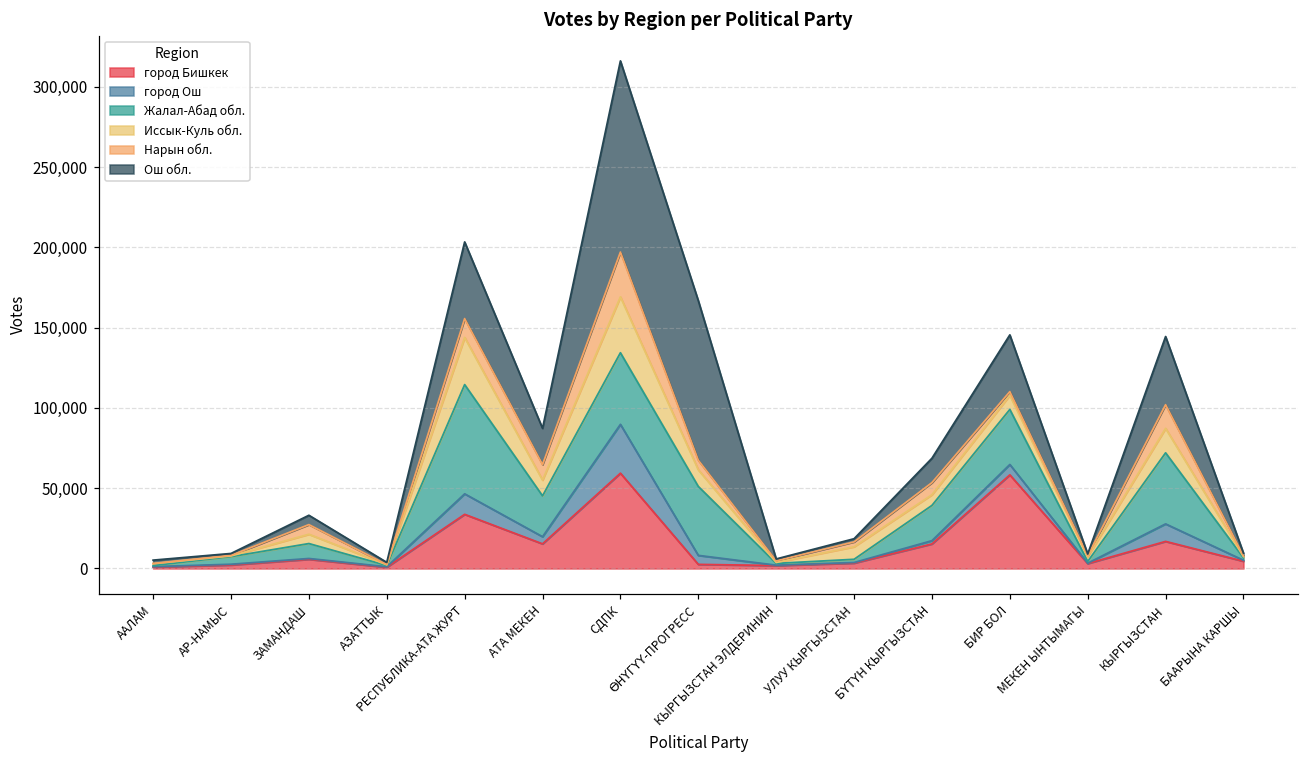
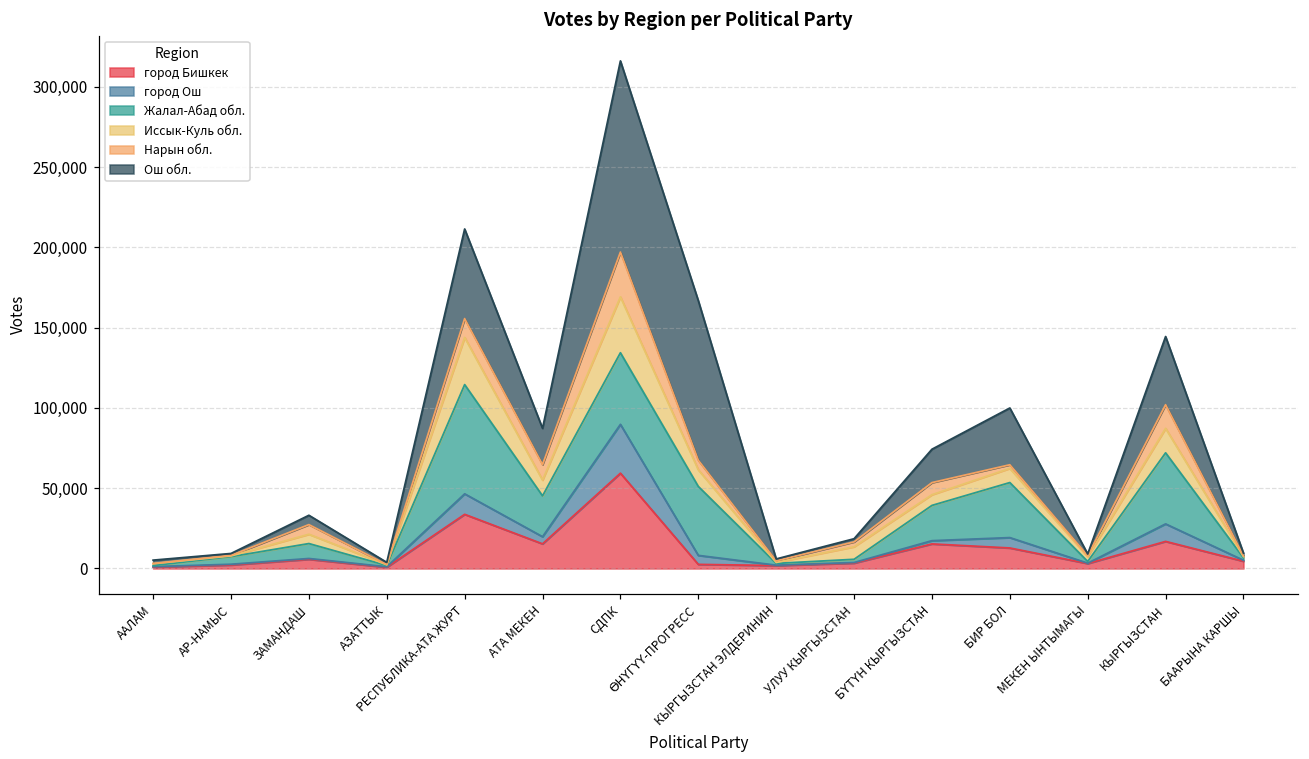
Ош обл., РЕСПУБЛИКА-АТА ЖУРТ: 48,000 -> 56,000
Ош обл., БҮТҮН КЫРГЫЗСТАН: 15,000 -> 21,000
город Бишкек, БИР БОЛ: 58,000 -> 13,000
